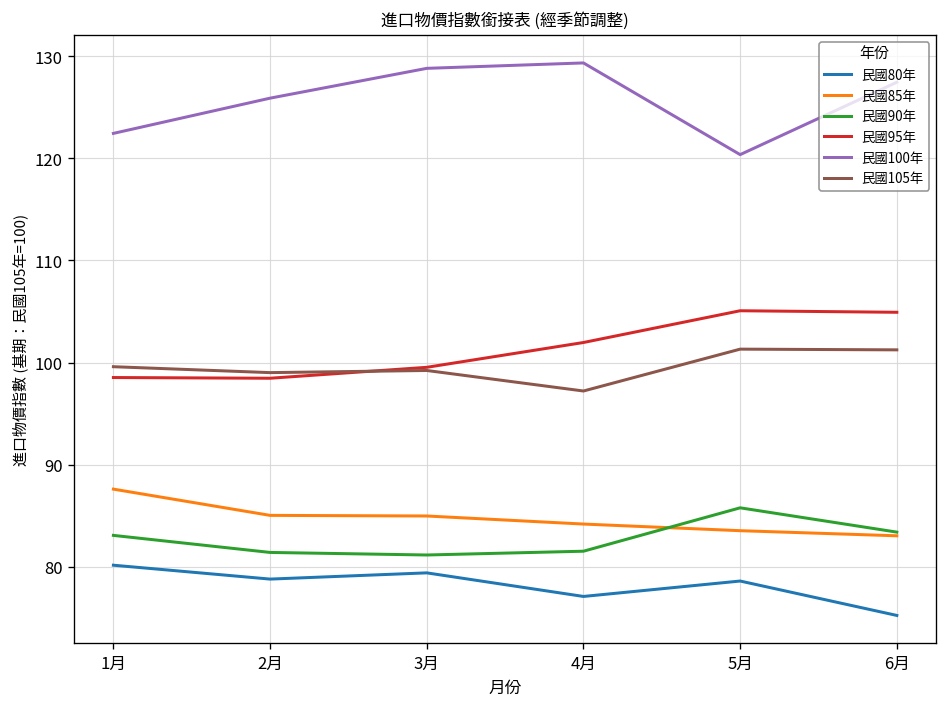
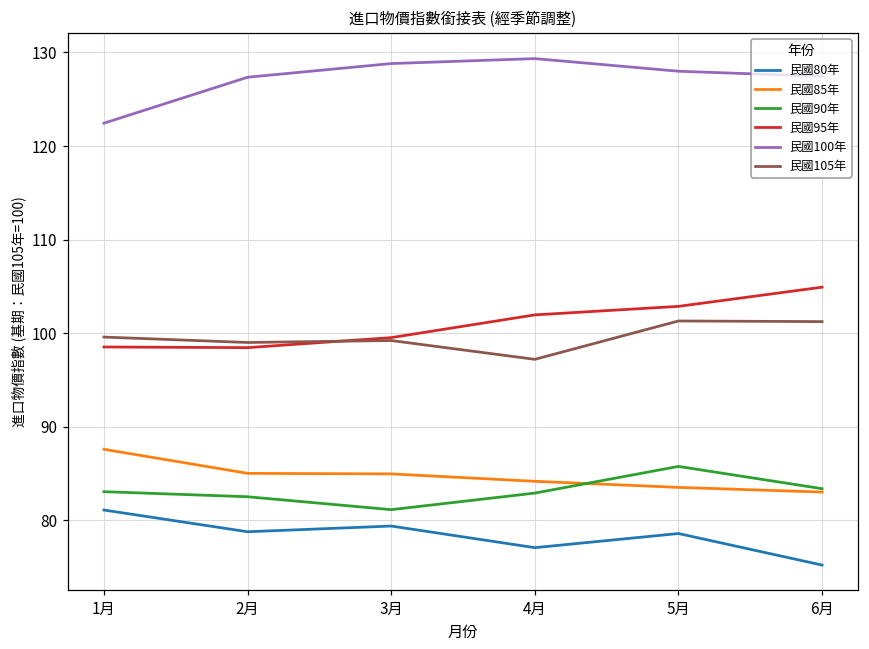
民國80年, 1月: 80 -> 81
民國90年, 2月: 81 -> 83
民國100年, 2月: 126 -> 127
民國90年, 4月: 82 -> 83
民國95年, 5月: 105 -> 103
民國100年, 5月: 120 -> 128
